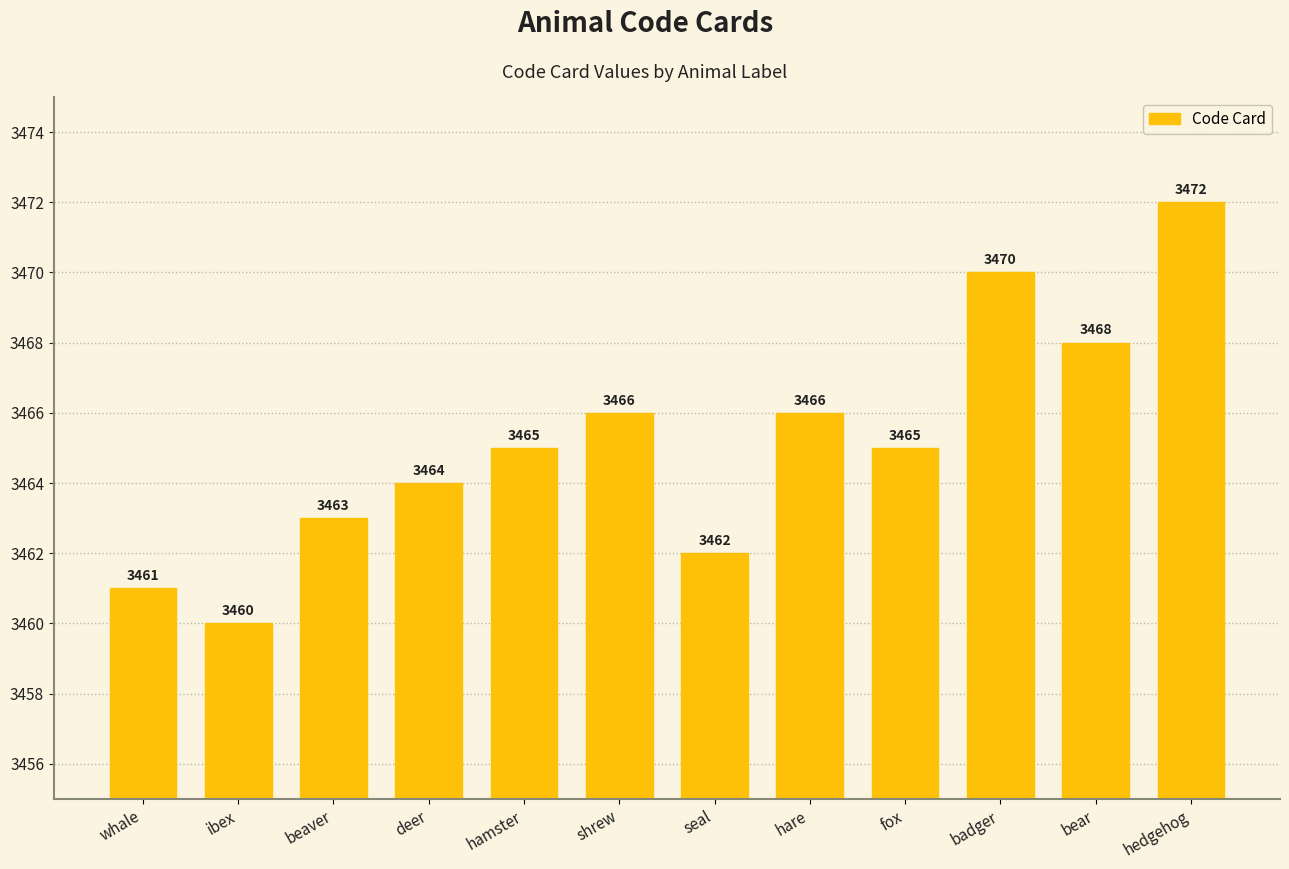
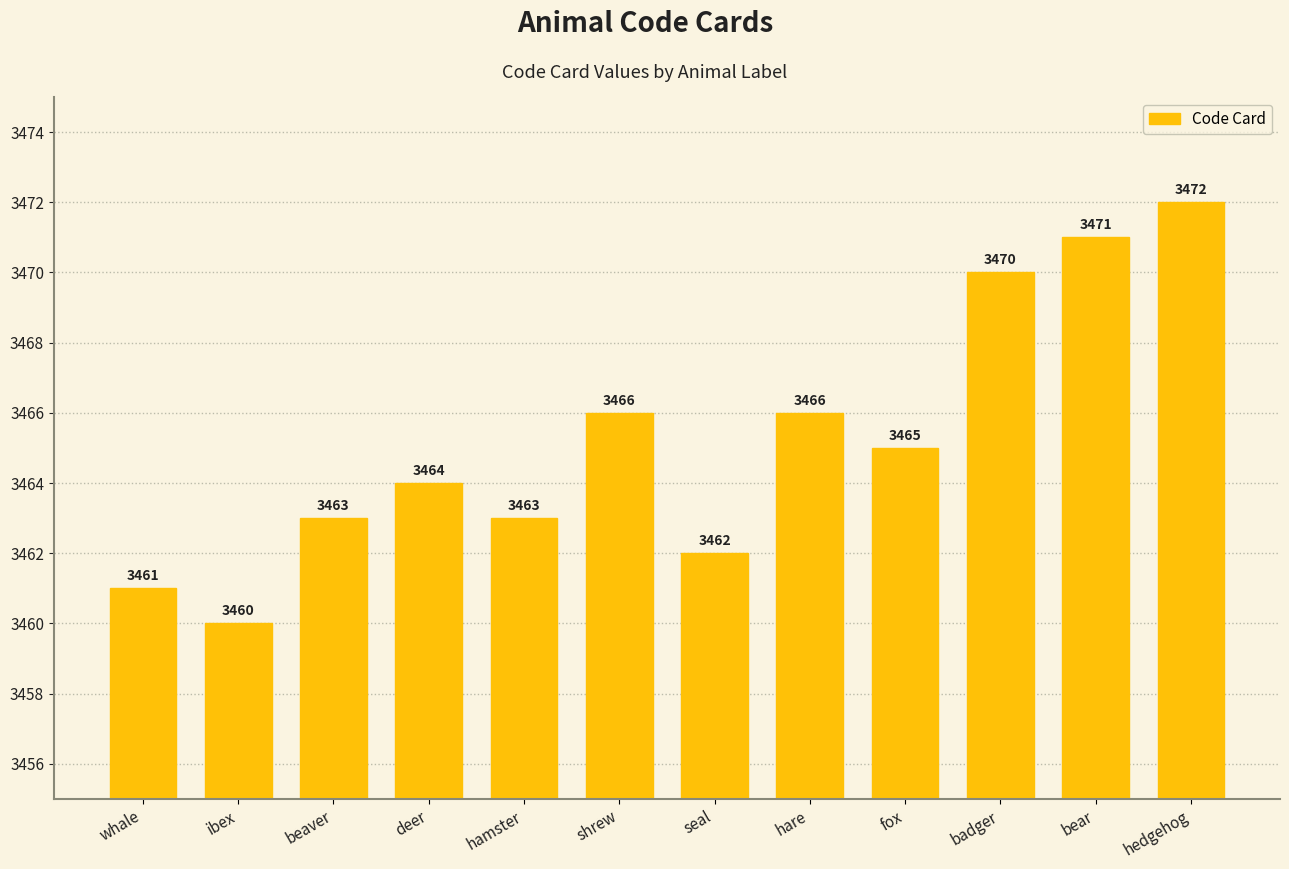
hamster: 3465 -> 3463
bear: 3468 -> 3471
